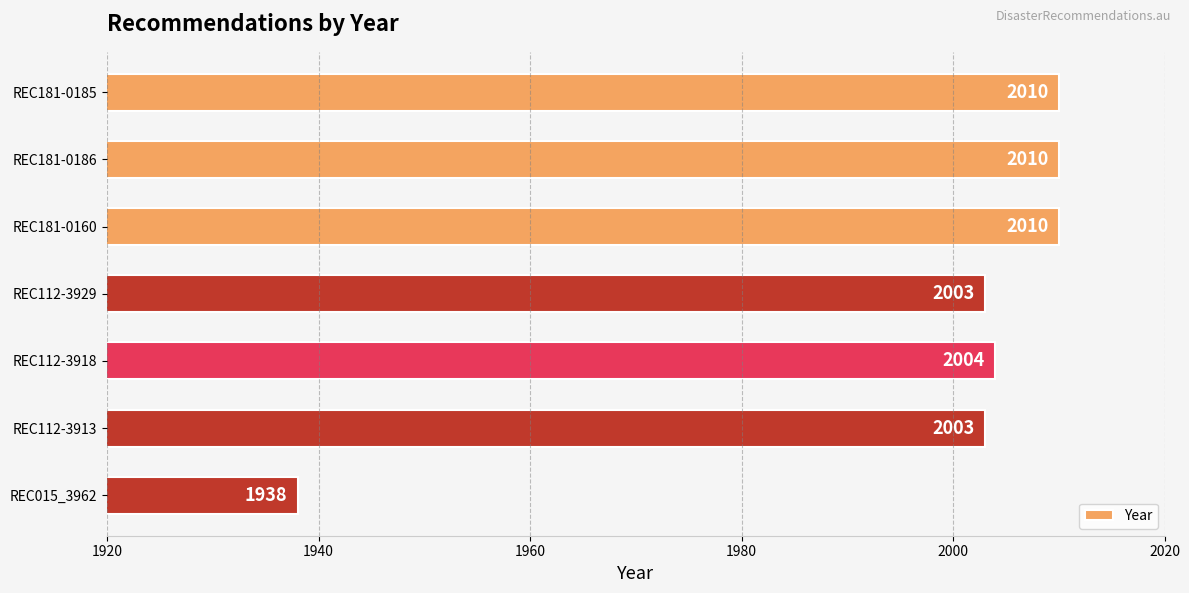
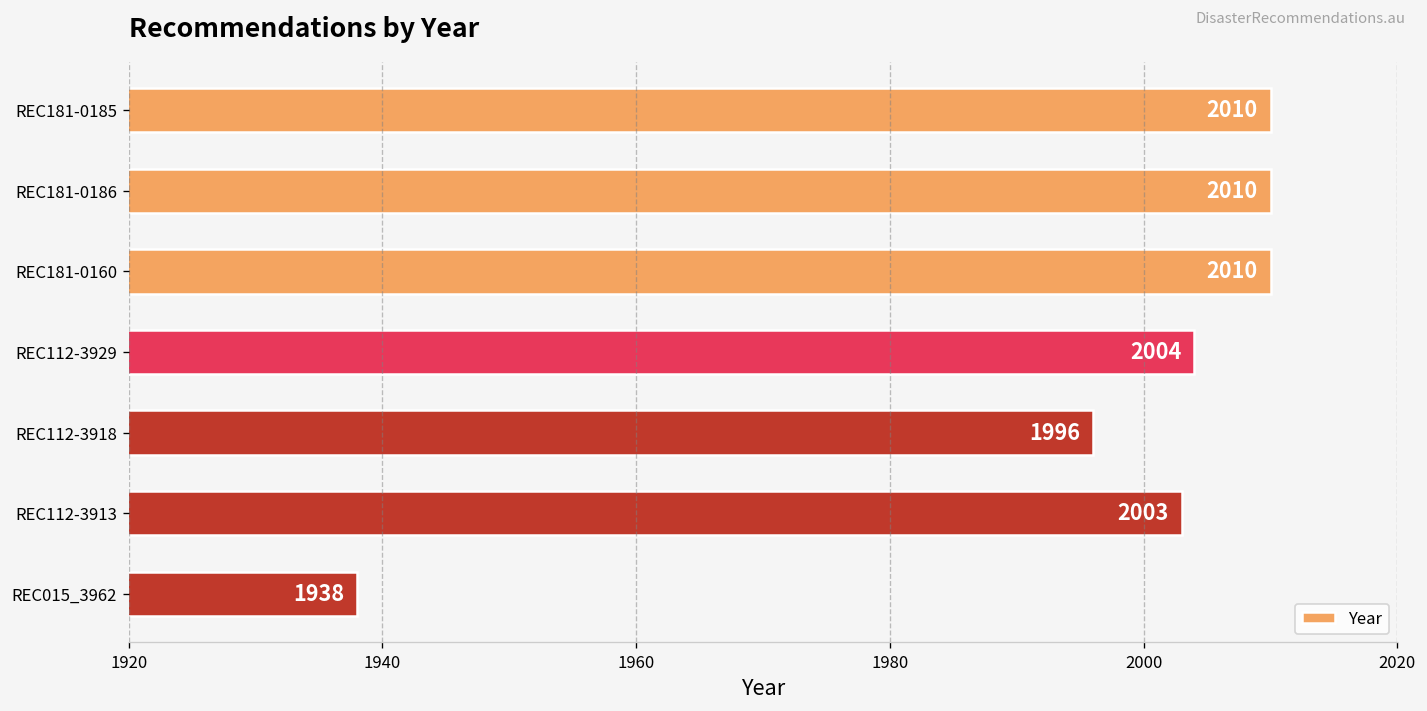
REC112-3929: 2003 -> 2004
REC112-3918: 2004 -> 1996
